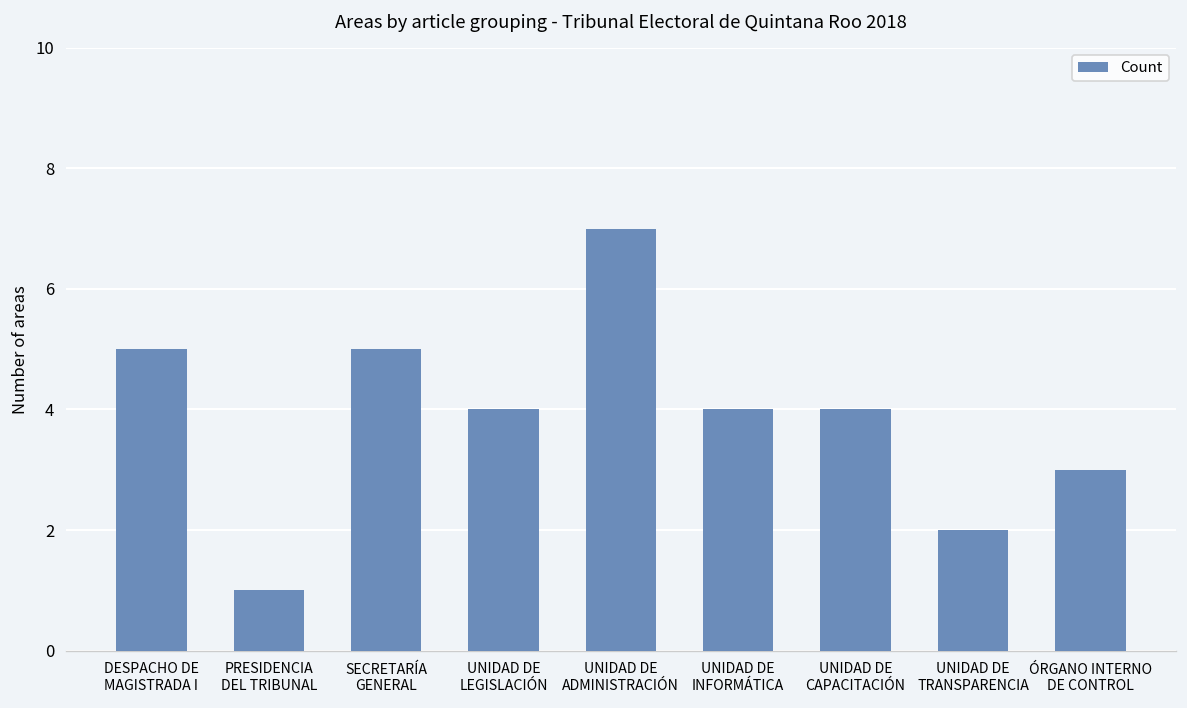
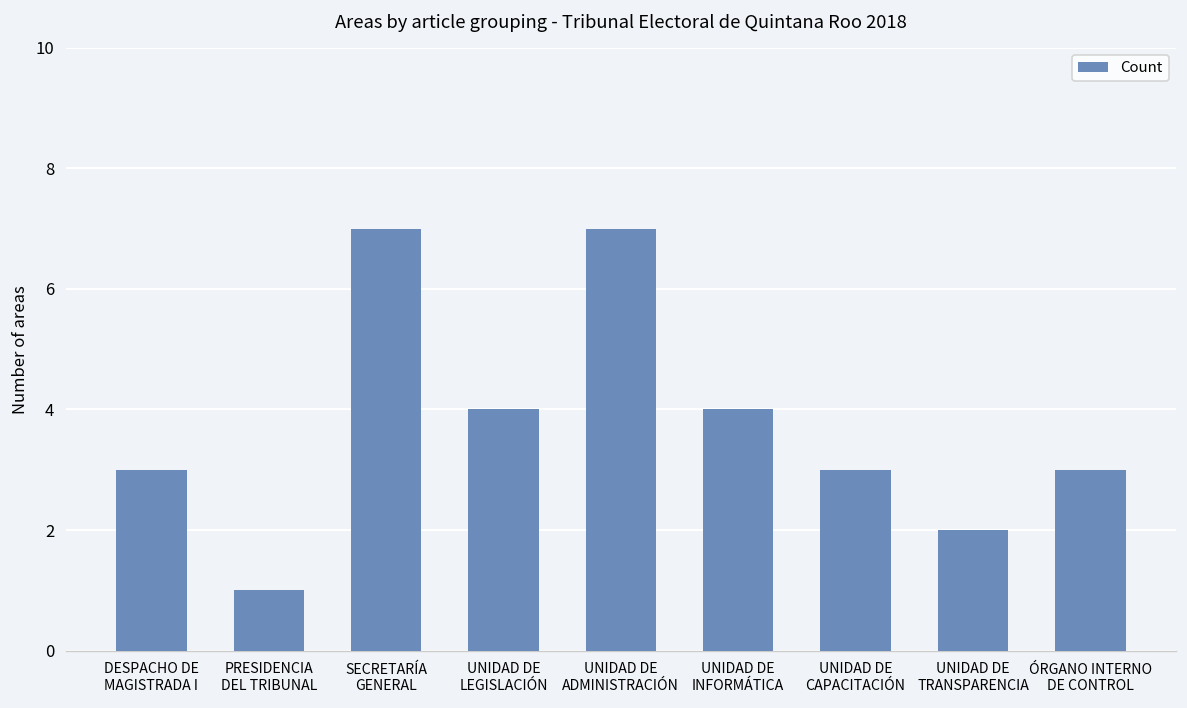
DESPACHO DE MAGISTRADA I: 5 -> 3
SECRETARÍA GENERAL: 5 -> 7
UNIDAD DE CAPACITACIÓN: 4 -> 3
